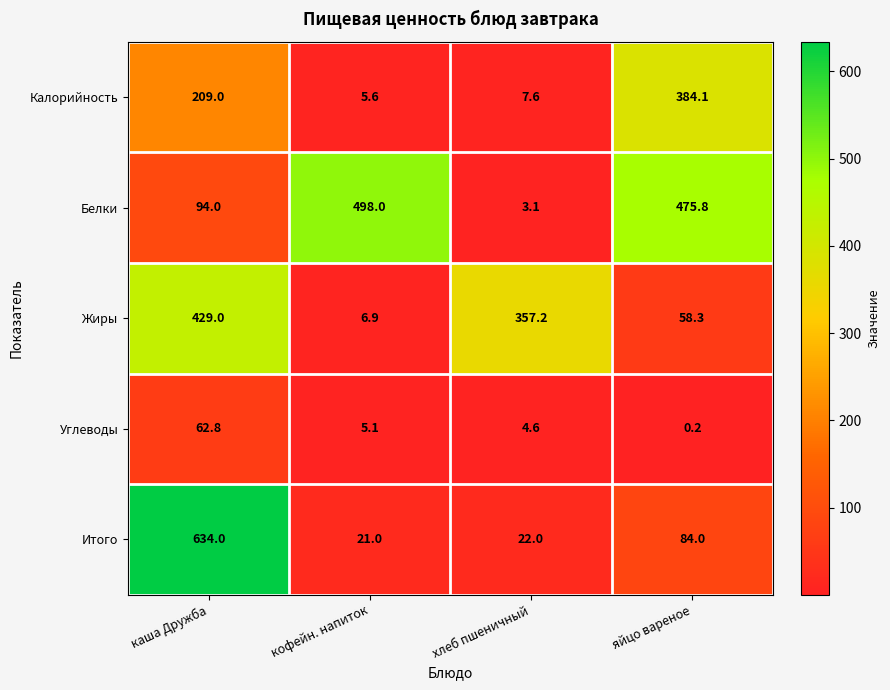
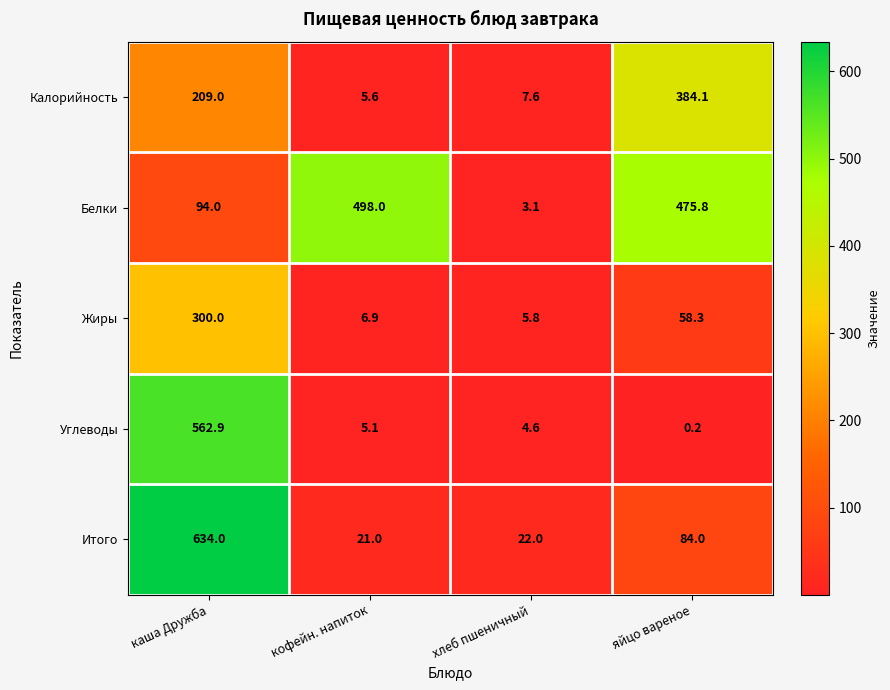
Жиры, каша Дружба: 429.0 -> 300.0
Жиры, хлеб пшеничный: 357.2 -> 5.8
Углеводы, каша Дружба: 62.8 -> 562.9
